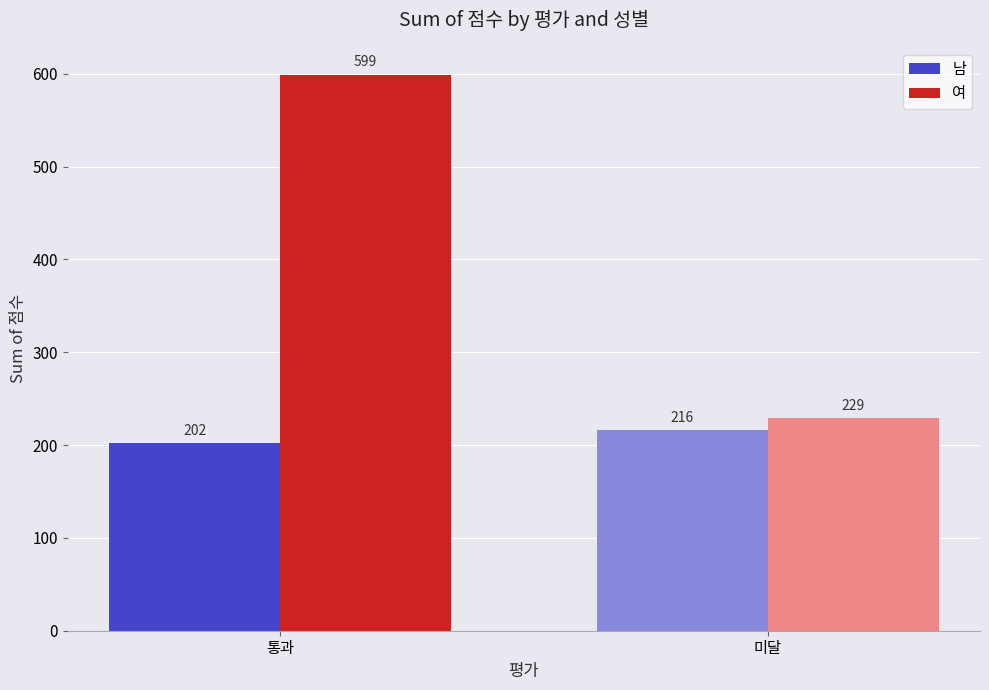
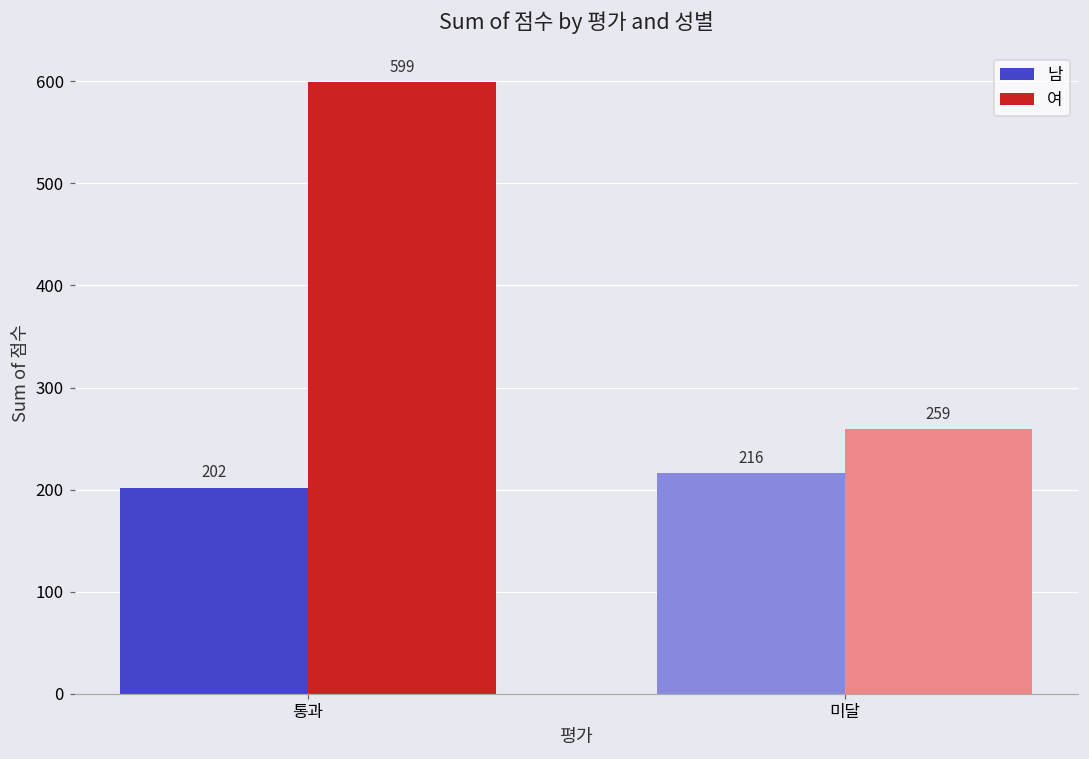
여, 미달: 229 -> 259
